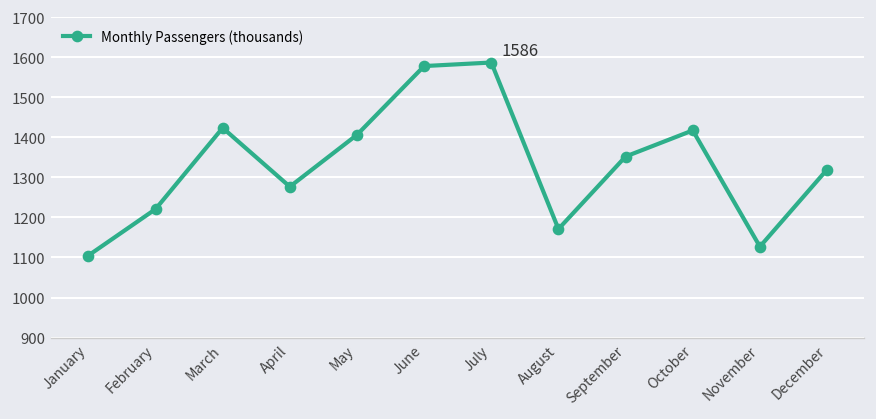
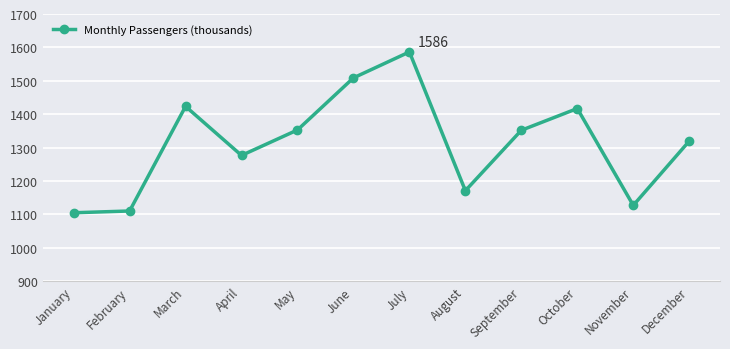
February: 1220 -> 1110
May: 1410 -> 1350
June: 1580 -> 1510
